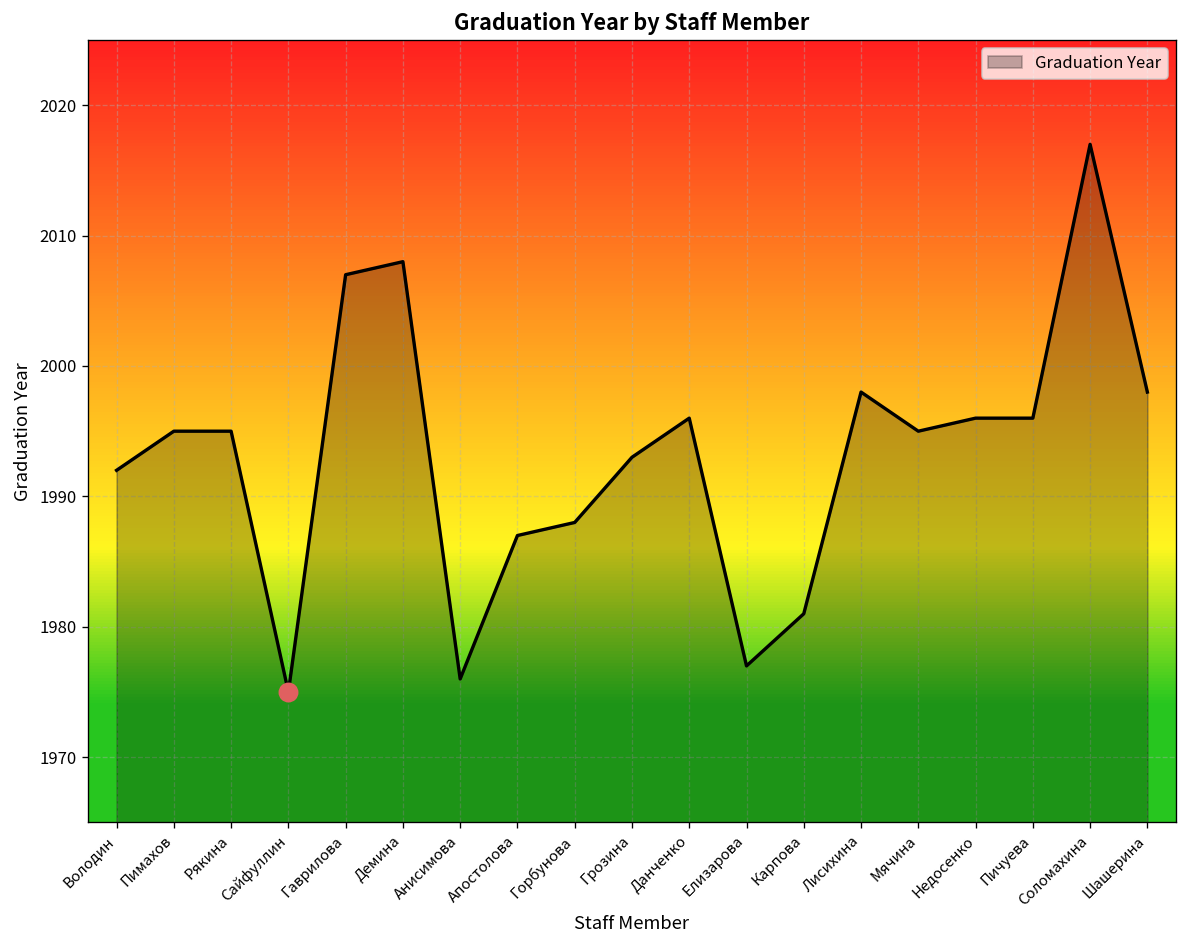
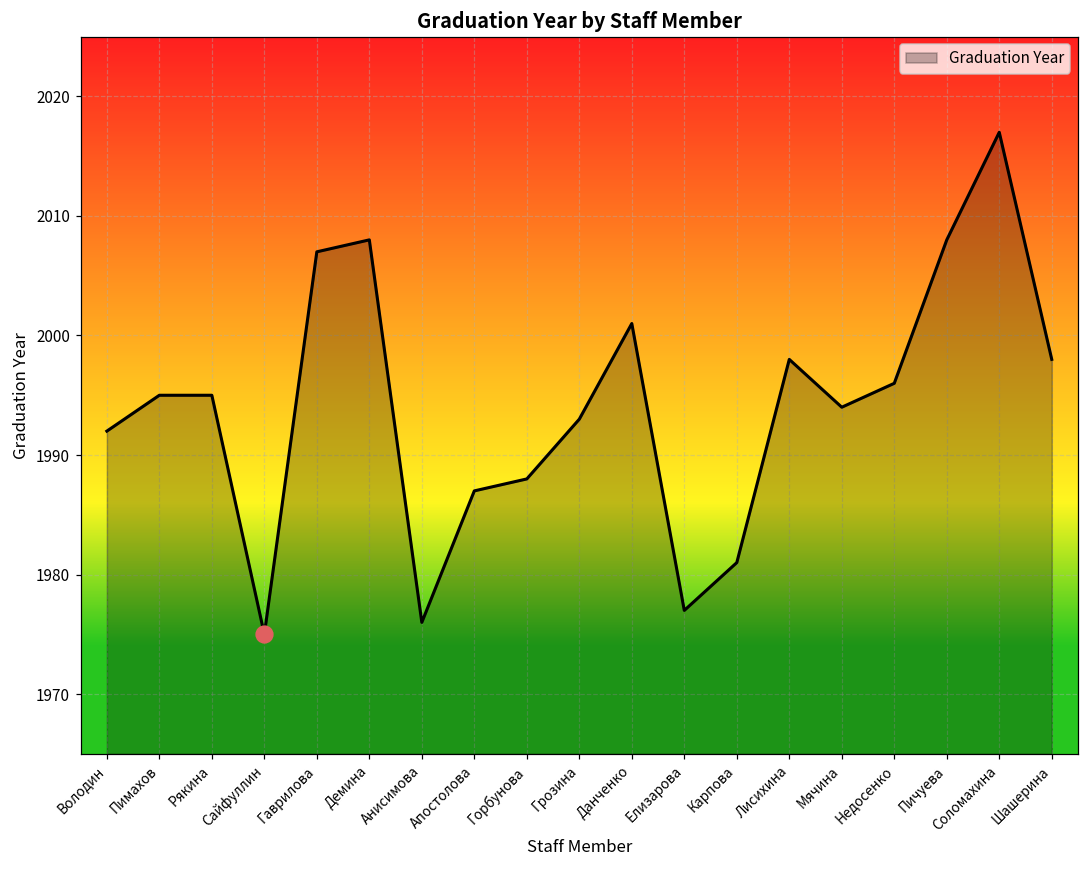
Graduation Year, Данченко: 1996 -> 2001
Graduation Year, Мячина: 1995 -> 1994
Graduation Year, Пичуева: 1996 -> 2008
